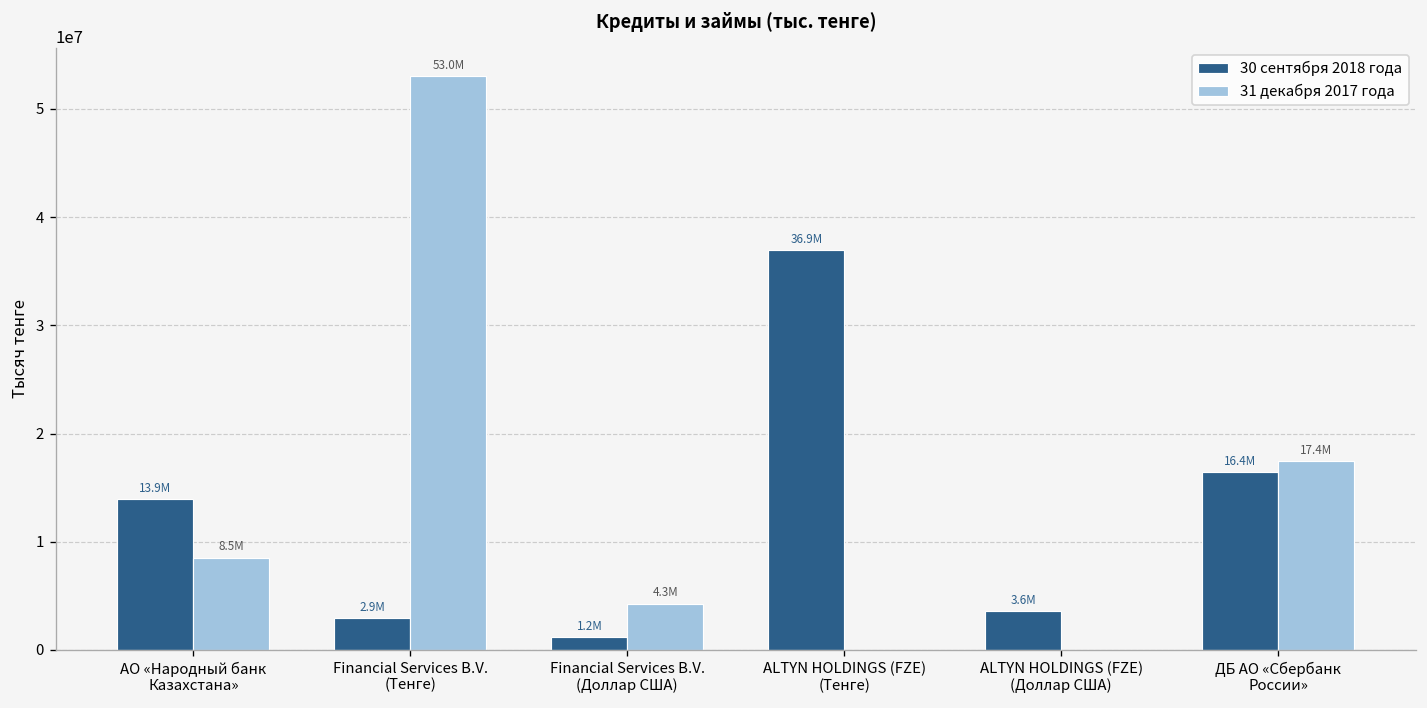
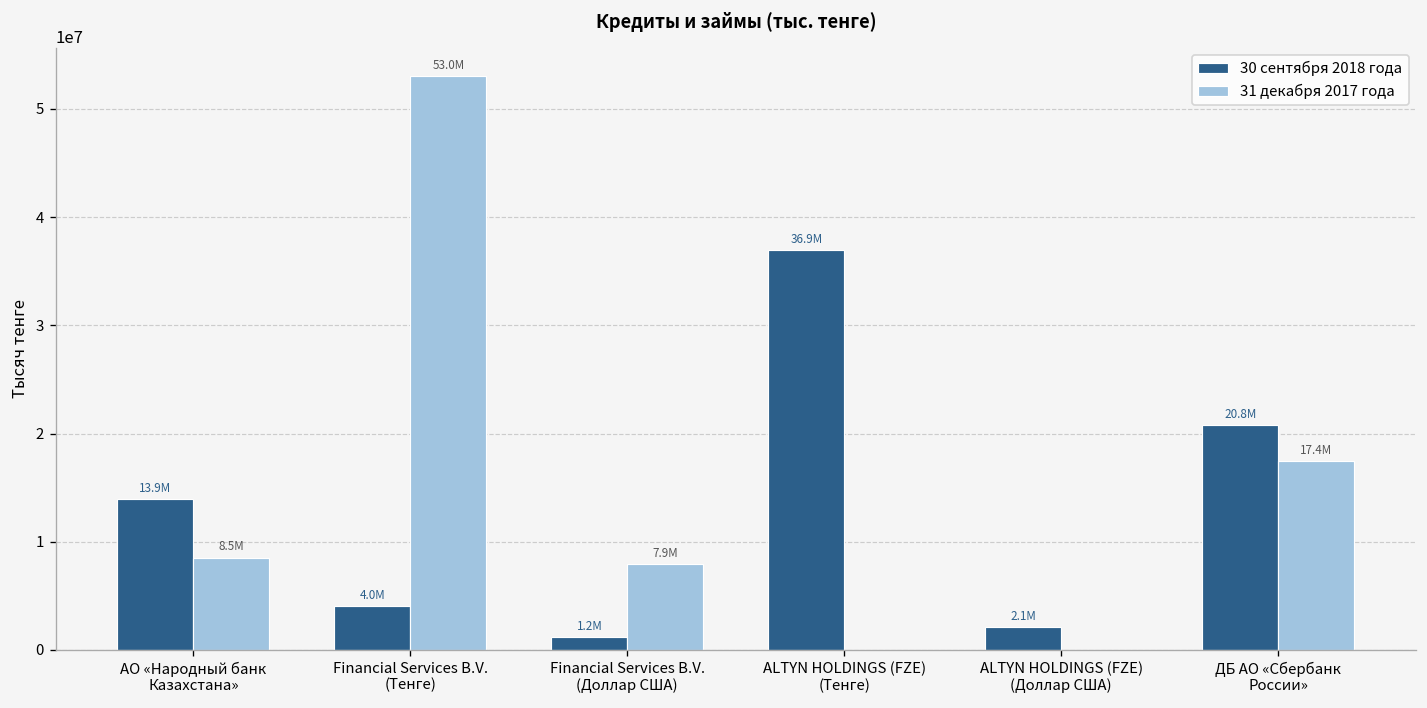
30 сентября 2018 года, Financial Services B.V. (Тенге): 2.9M -> 4.0M
31 декабря 2017 года, Financial Services B.V. (Доллар США): 4.3M -> 7.9M
30 сентября 2018 года, ALTYN HOLDINGS (FZE) (Доллар США): 3.6M -> 2.1M
30 сентября 2018 года, ДБ АО «Сбербанк России»: 16.4M -> 20.8M
